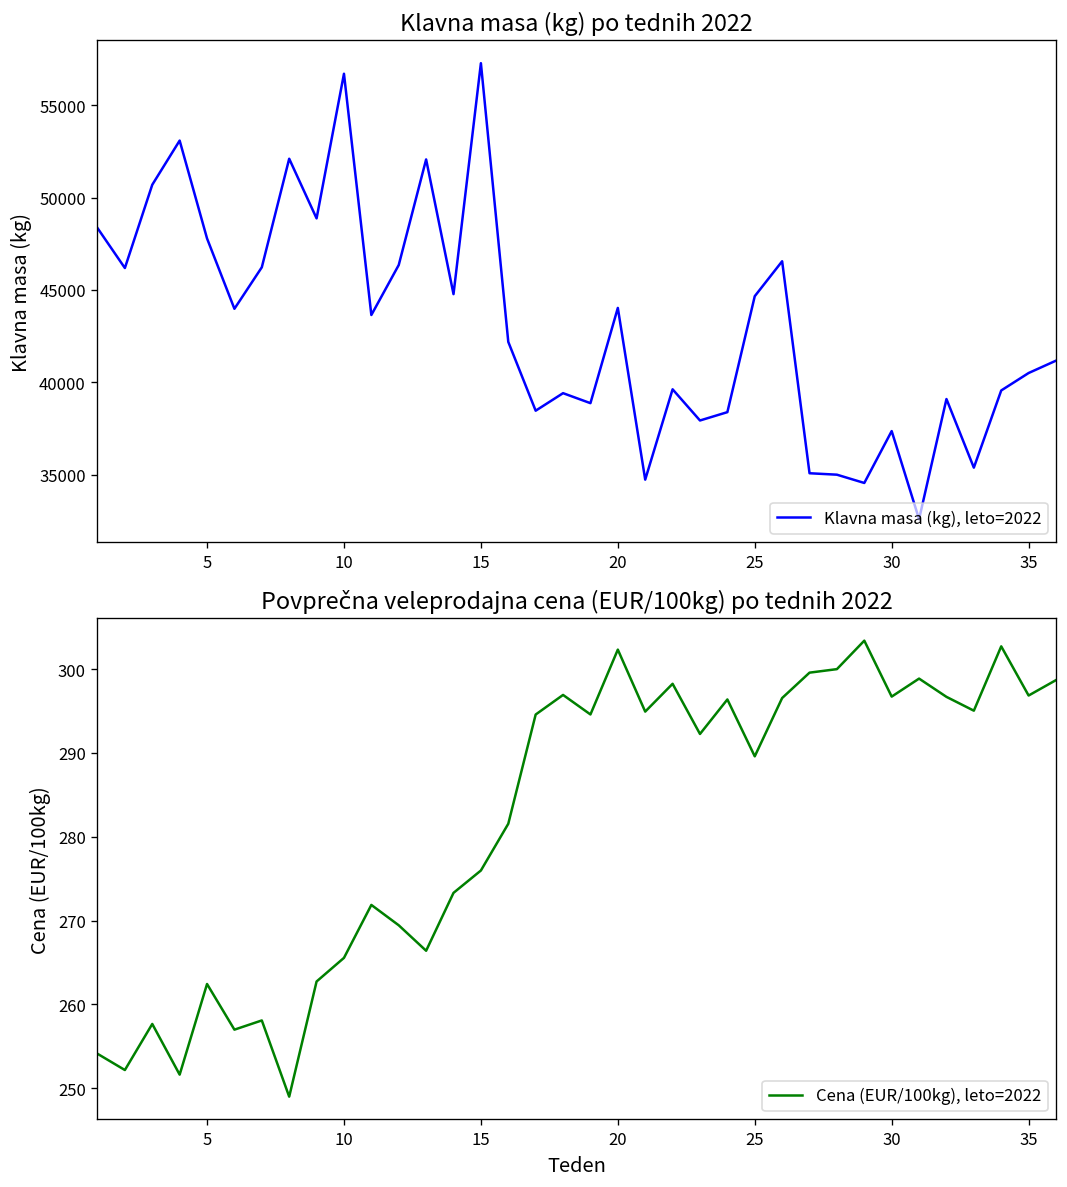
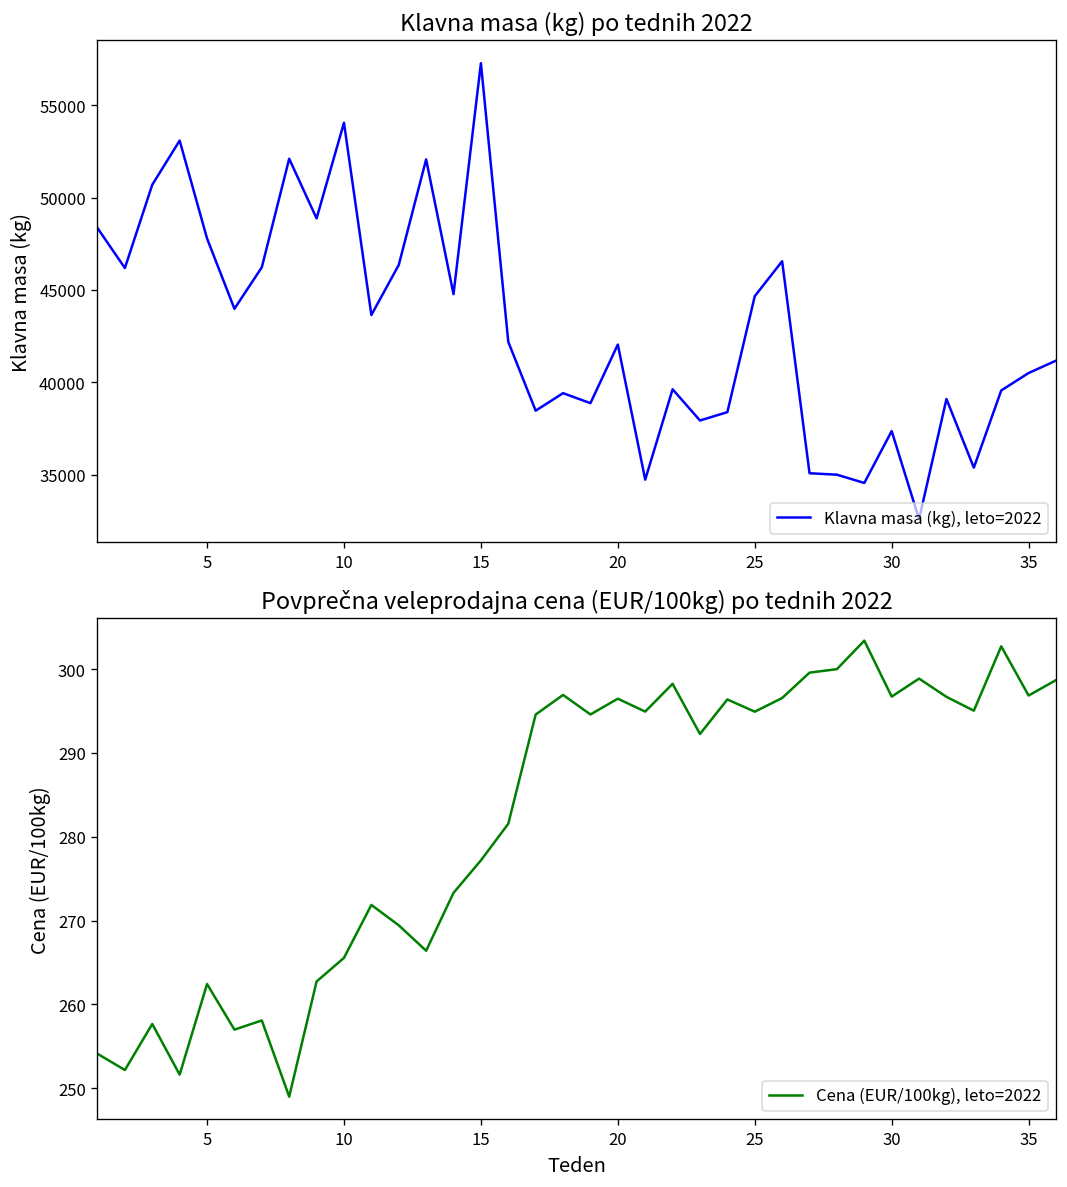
Klavna masa (kg) po tednih 2022, 10: 56700 -> 54000
Klavna masa (kg) po tednih 2022, 20: 44000 -> 42000
Povprečna veleprodajna cena (EUR/100kg) po tednih 2022, 15: 276 -> 277
Povprečna veleprodajna cena (EUR/100kg) po tednih 2022, 20: 302 -> 296
Povprečna veleprodajna cena (EUR/100kg) po tednih 2022, 25: 290 -> 295
